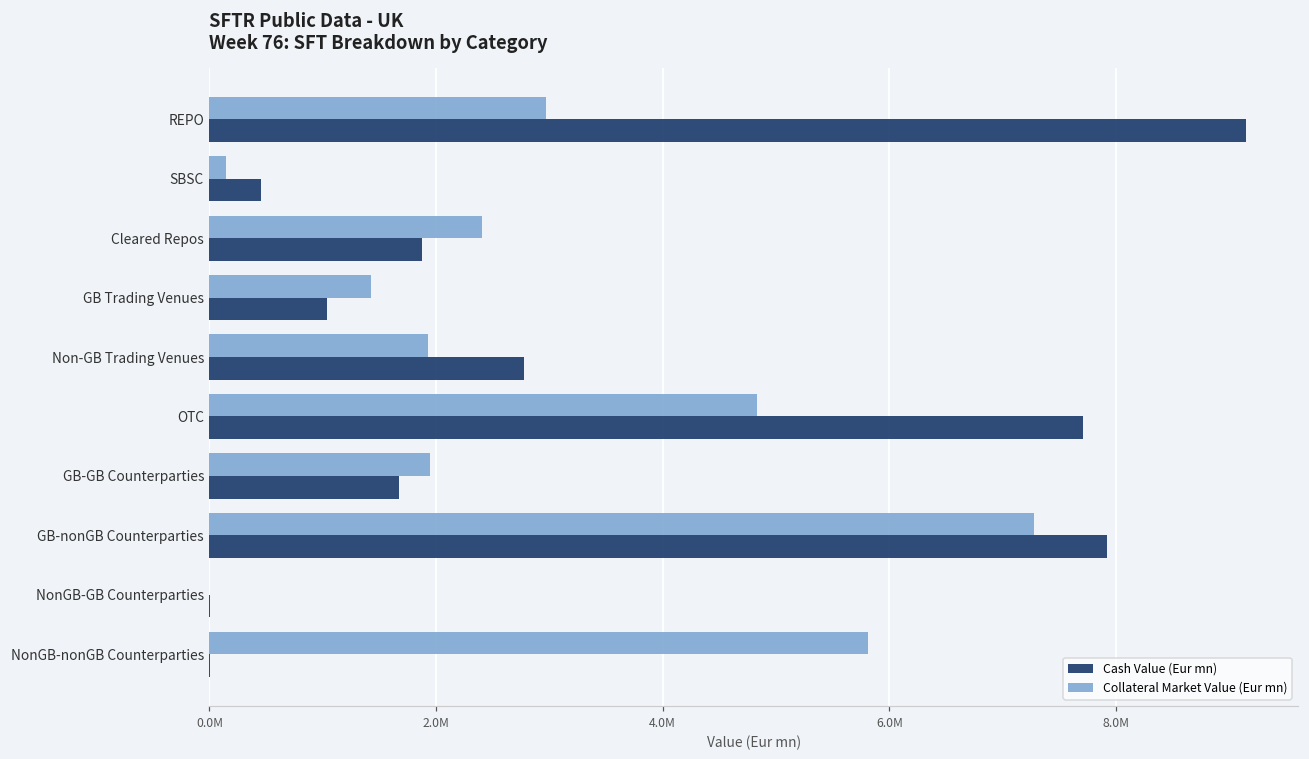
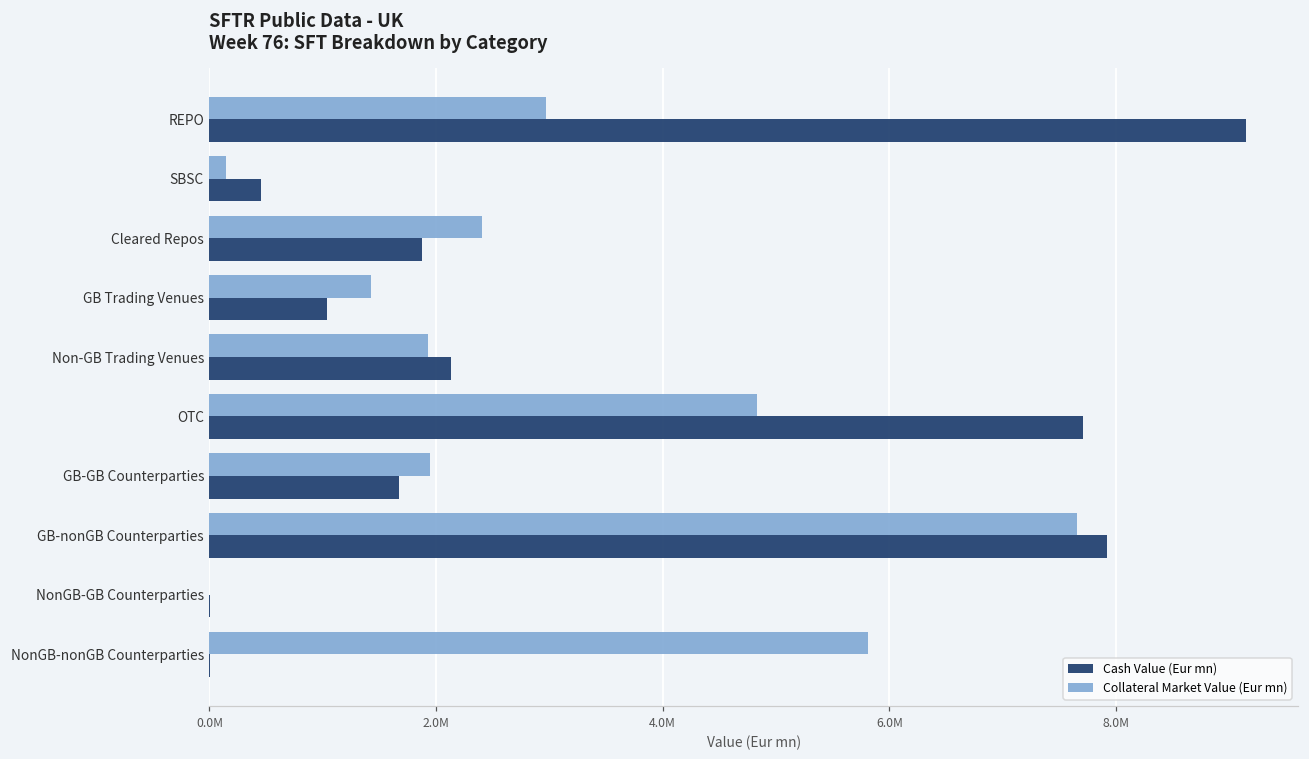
Cash Value (Eur mn), Non-GB Trading Venues: 2780000 -> 2140000
Collateral Market Value (Eur mn), GB-nonGB Counterparties: 7280000 -> 7650000
